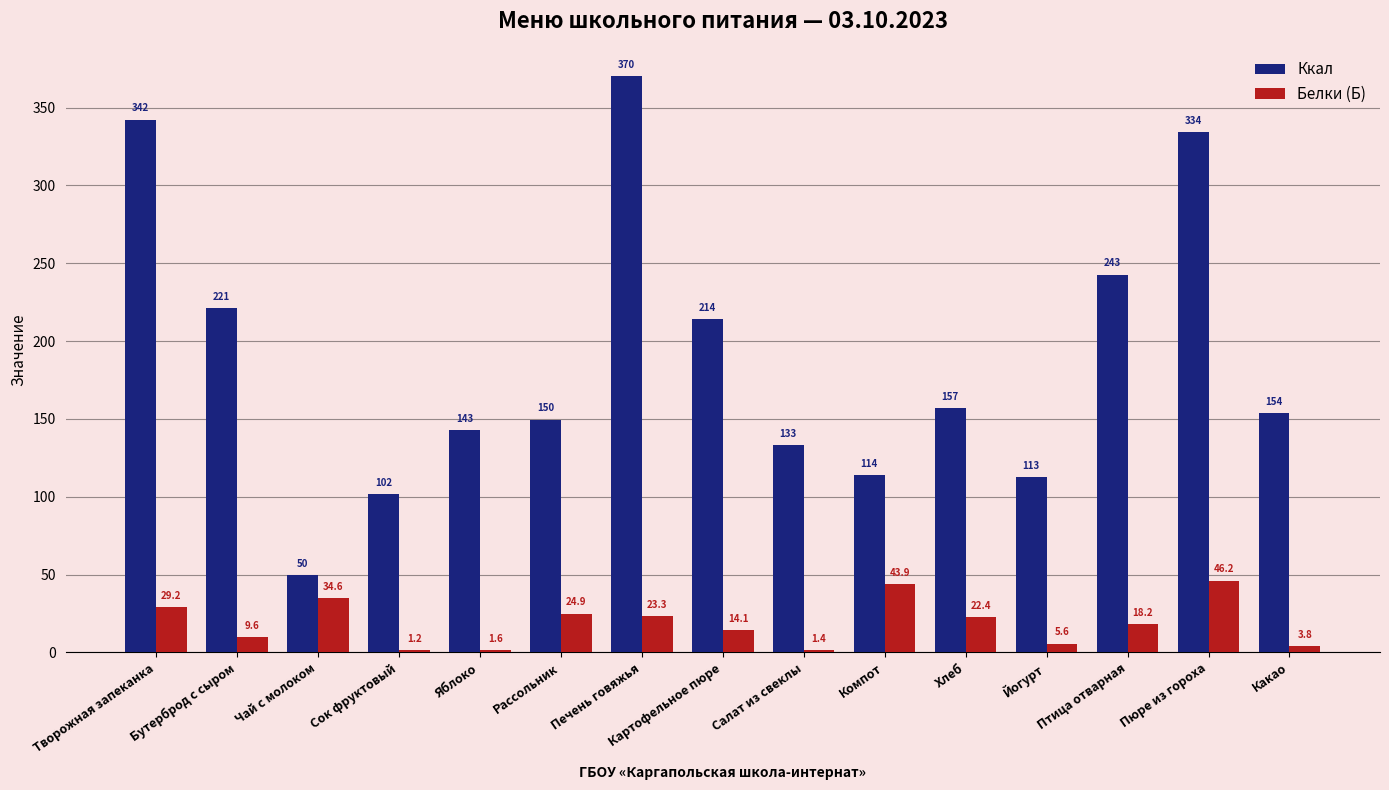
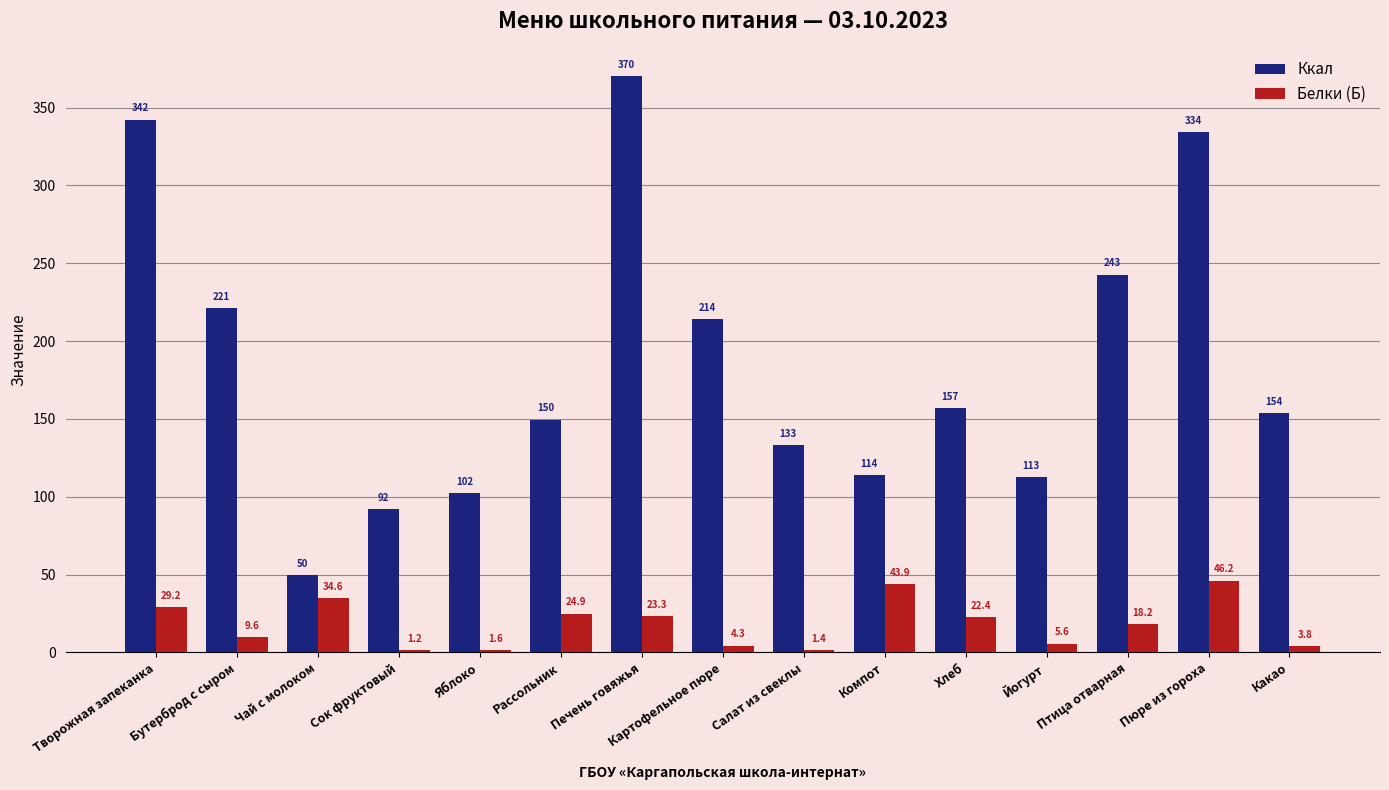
Ккал, Сок фруктовый: 102 -> 92
Ккал, Яблоко: 143 -> 102
Белки (Б), Картофельное пюре: 14.1 -> 4.3
